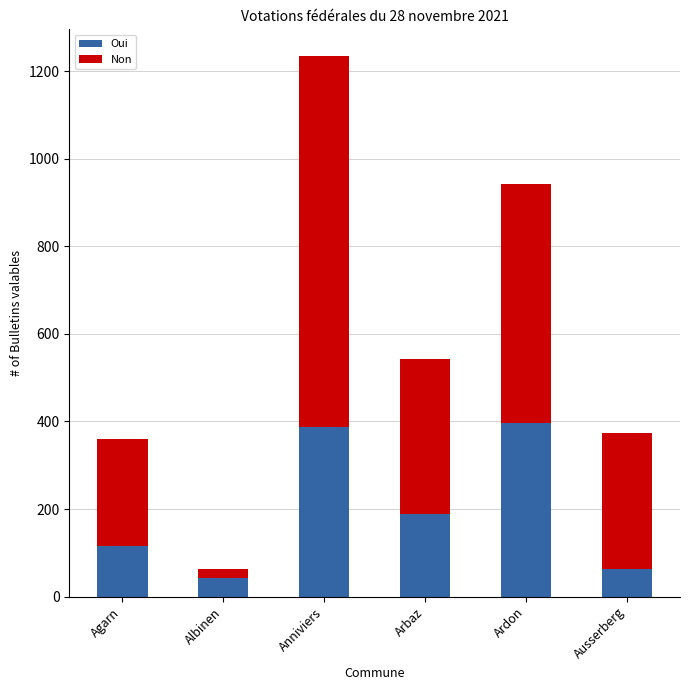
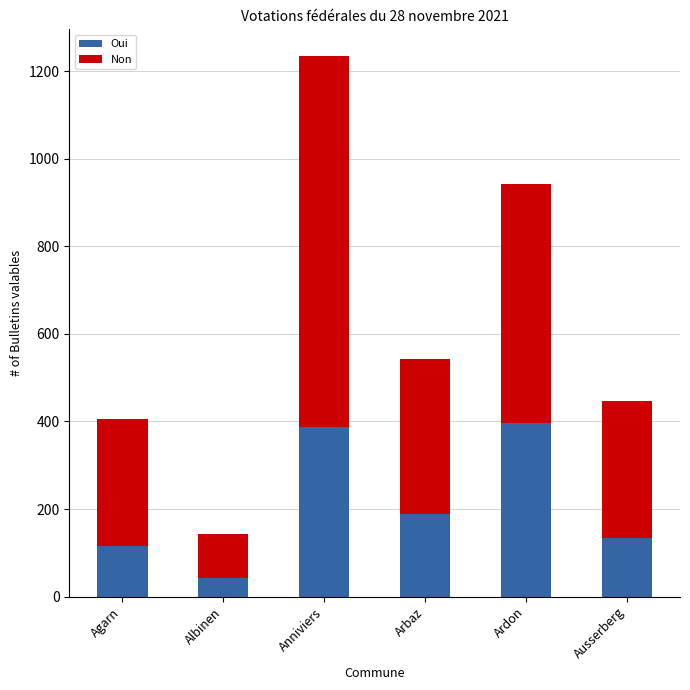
Non, Agarn: 250 -> 290
Non, Albinen: 20 -> 100
Oui, Ausserberg: 60 -> 130
